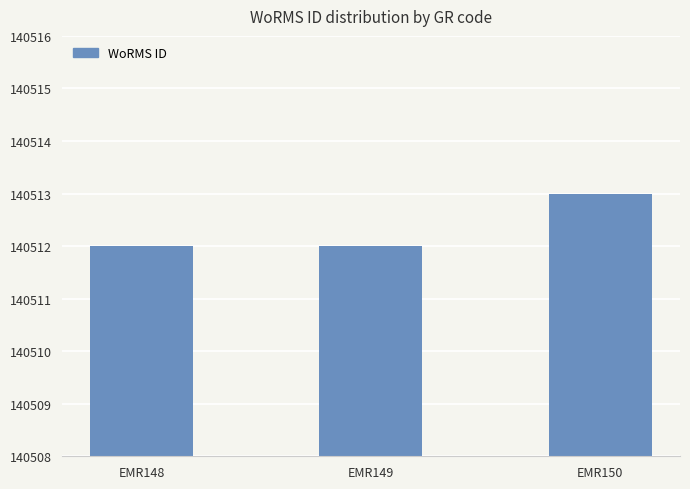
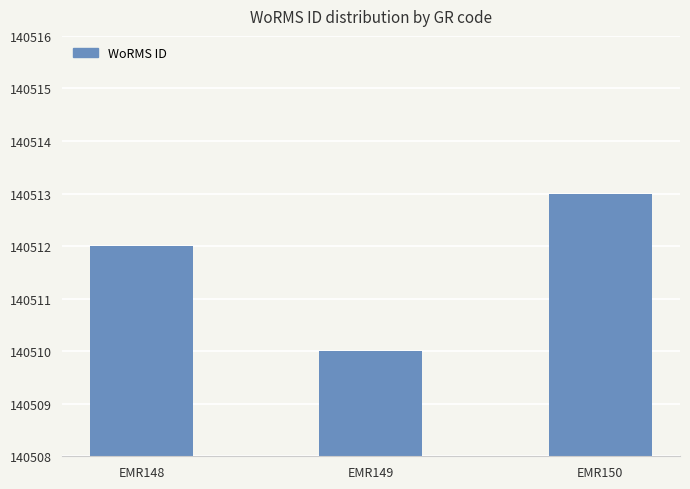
EMR149: 140512 -> 140510
